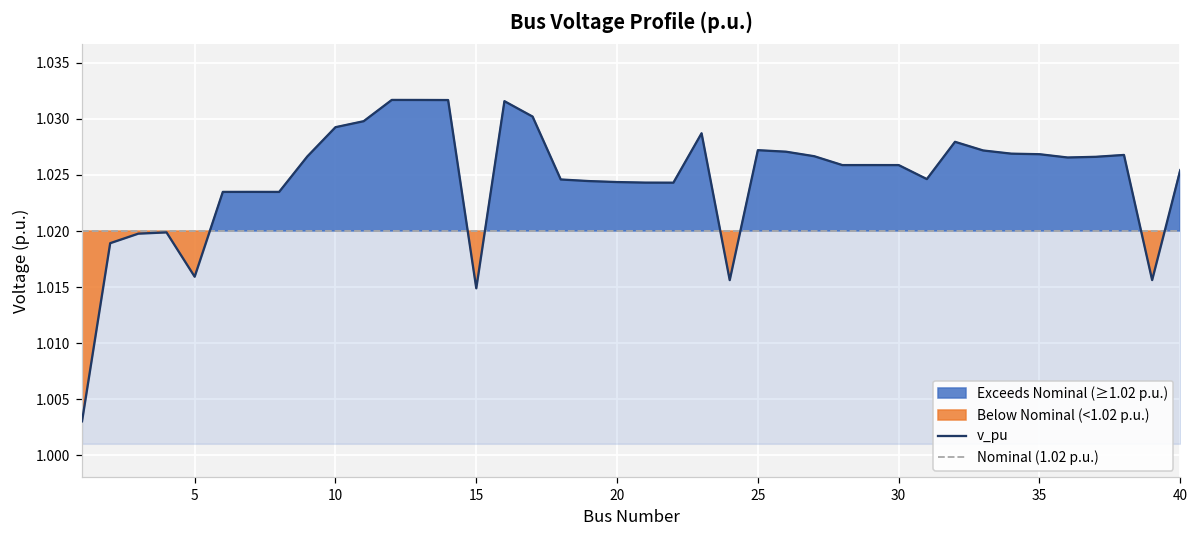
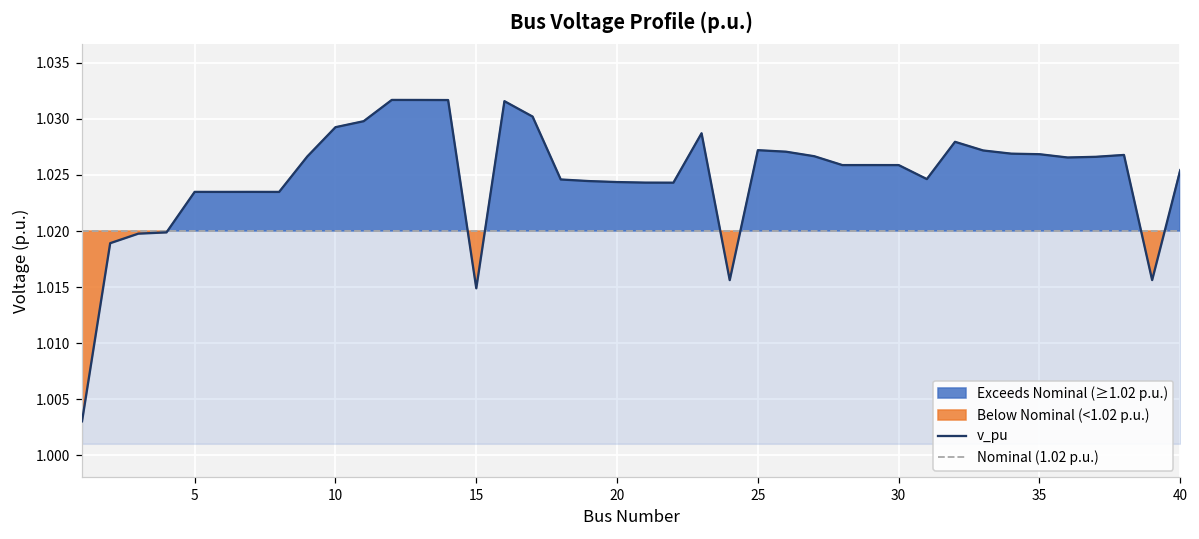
5: 1.0159 -> 1.0235
